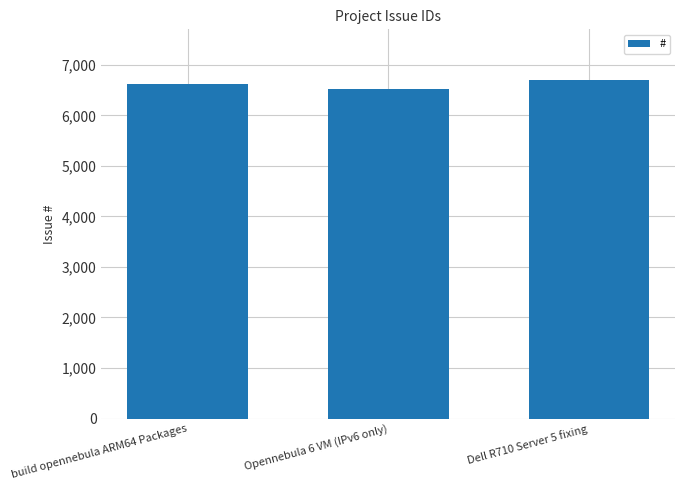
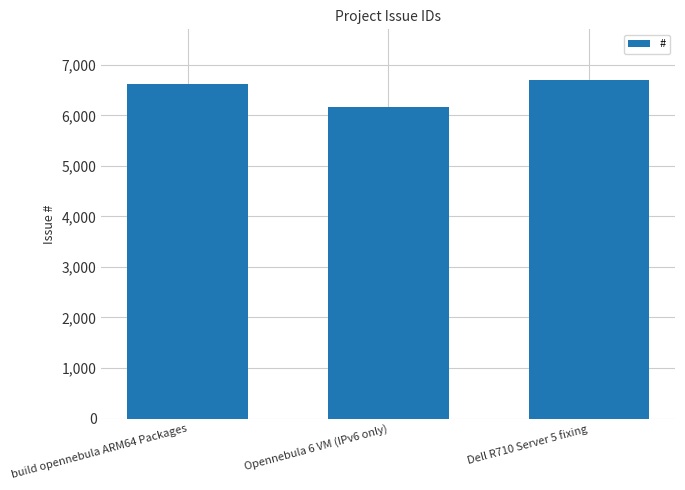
Opennebula 6 VM (IPv6 only): 6,500 -> 6,200
